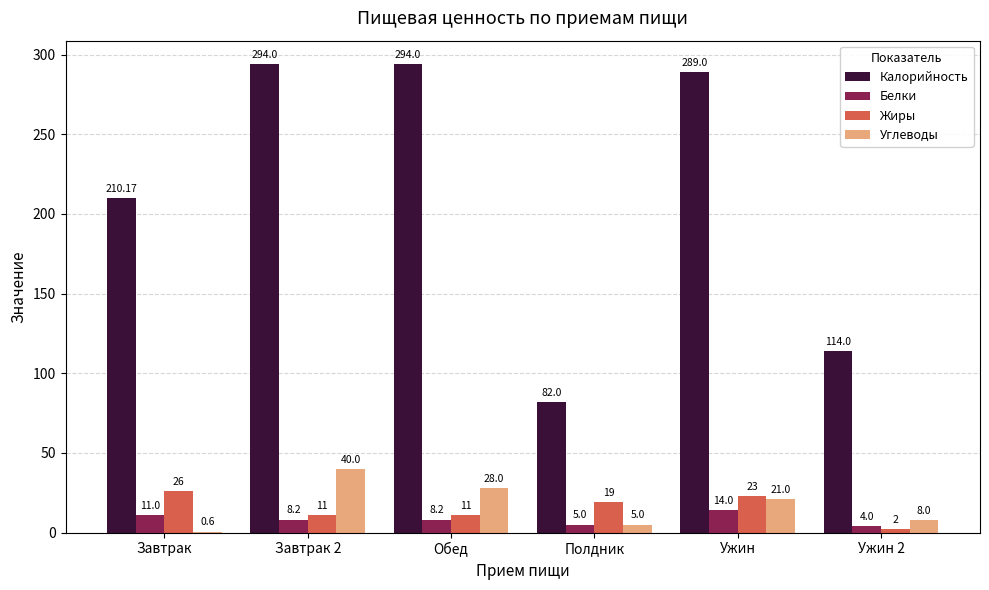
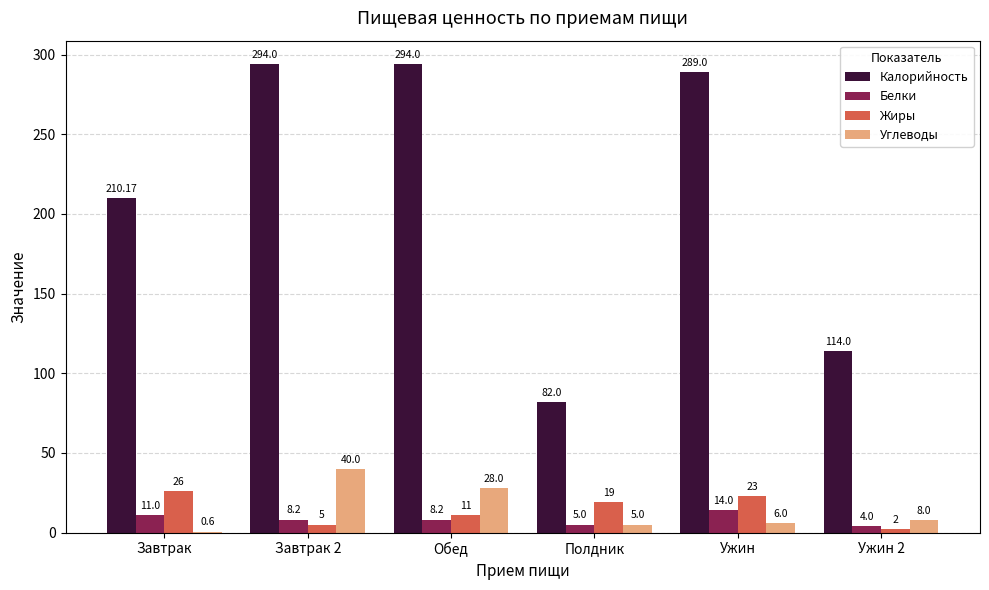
Жиры, Завтрак 2: 11 -> 5
Углеводы, Ужин: 21.0 -> 6.0
